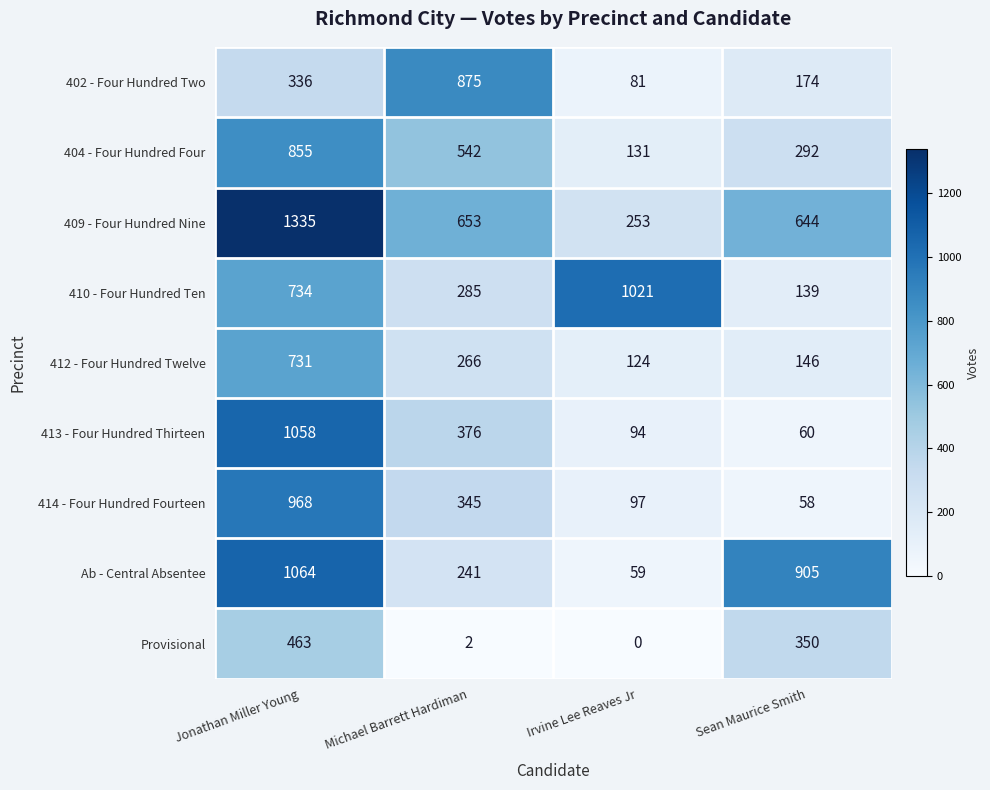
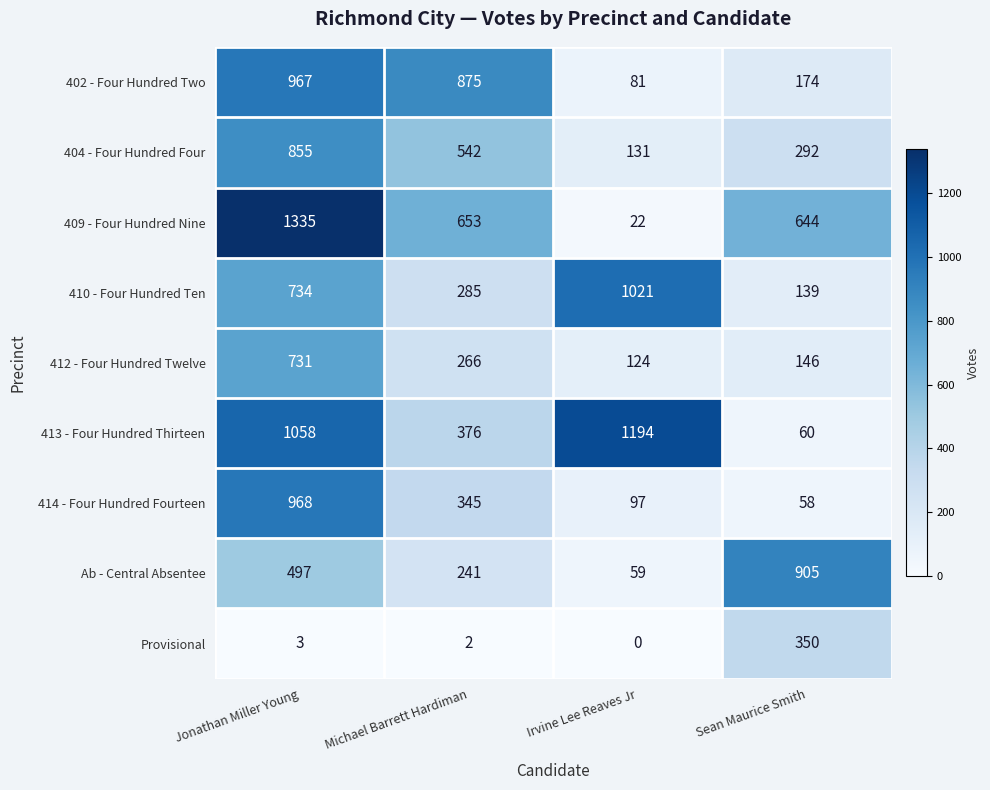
402 - Four Hundred Two, Jonathan Miller Young: 336 -> 967
409 - Four Hundred Nine, Irvine Lee Reaves Jr: 253 -> 22
413 - Four Hundred Thirteen, Irvine Lee Reaves Jr: 94 -> 1194
Ab - Central Absentee, Jonathan Miller Young: 1064 -> 497
Provisional, Jonathan Miller Young: 463 -> 3
